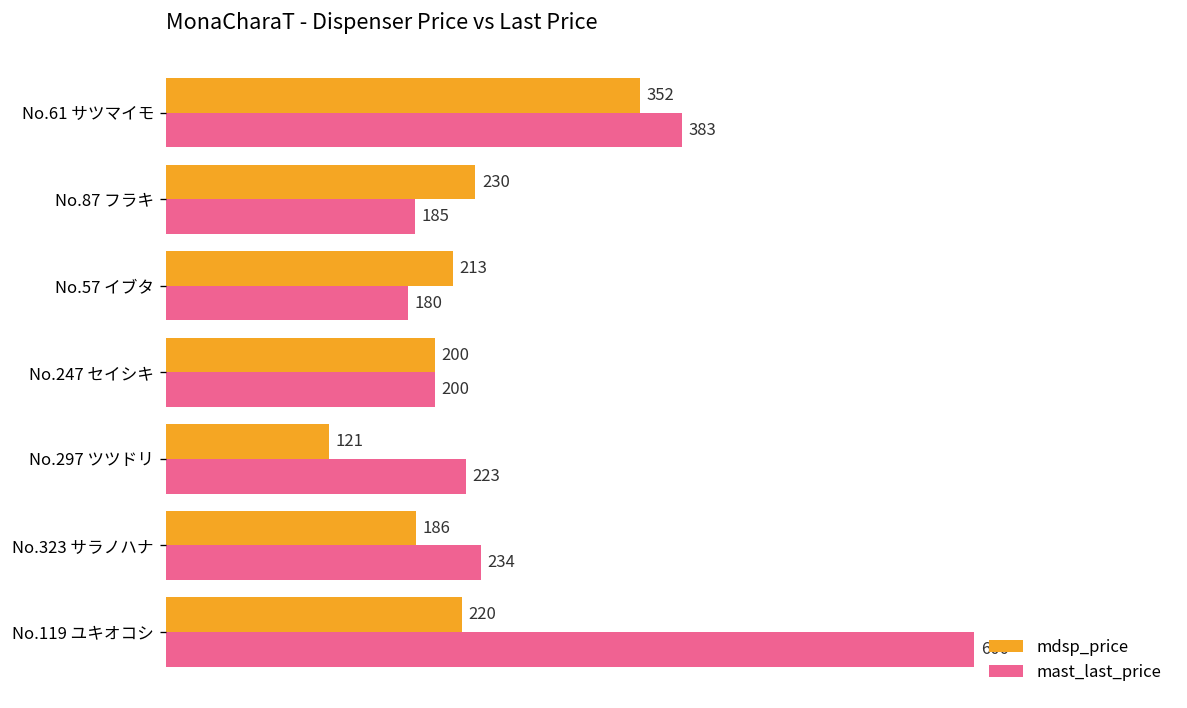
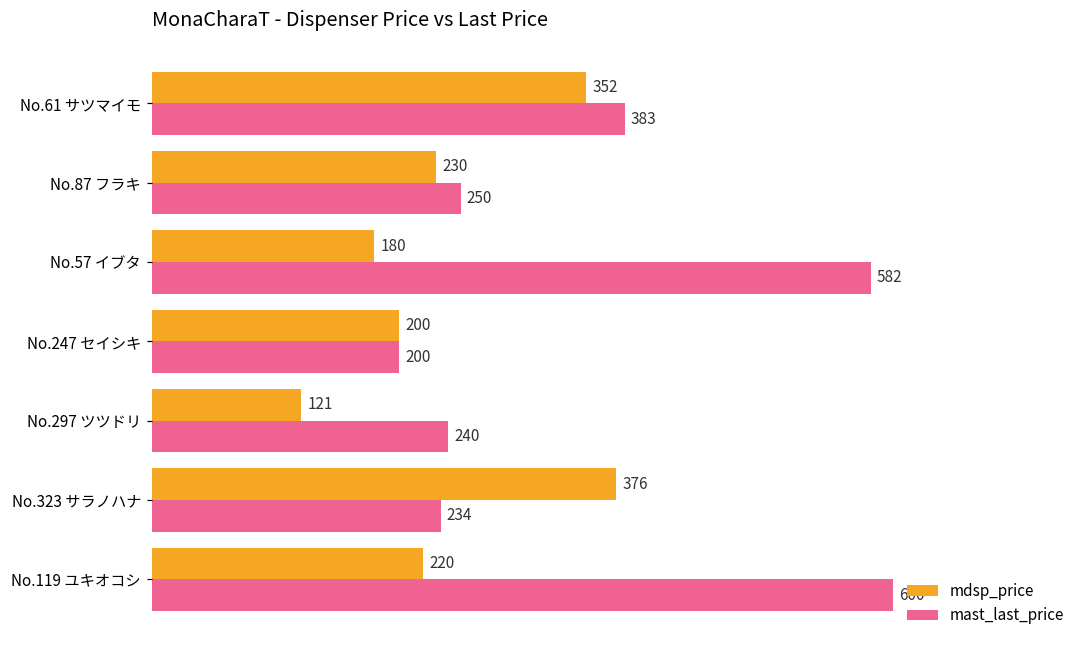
mast_last_price, No.87 フラキ: 185 -> 250
mdsp_price, No.57 イブタ: 213 -> 180
mast_last_price, No.57 イブタ: 180 -> 582
mast_last_price, No.297 ツツドリ: 223 -> 240
mdsp_price, No.323 サラノハナ: 186 -> 376
